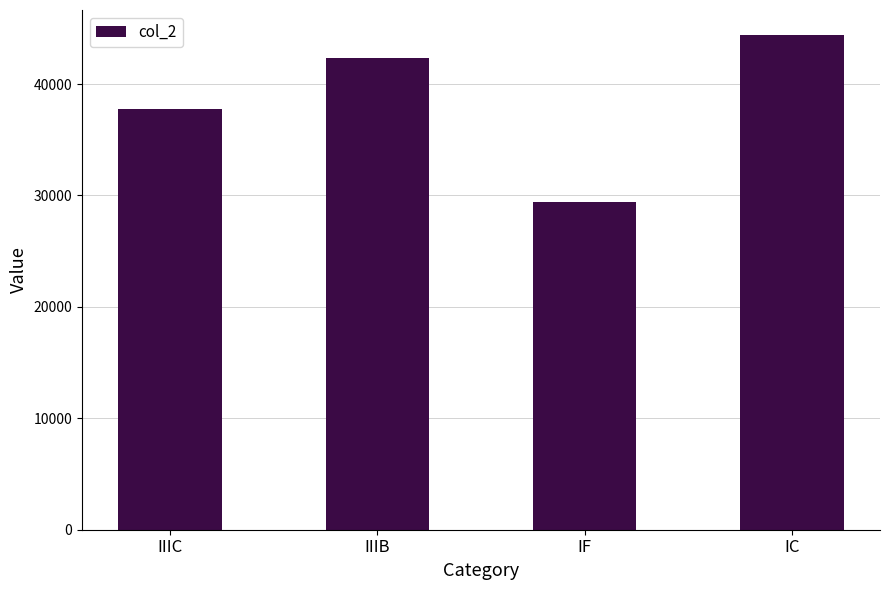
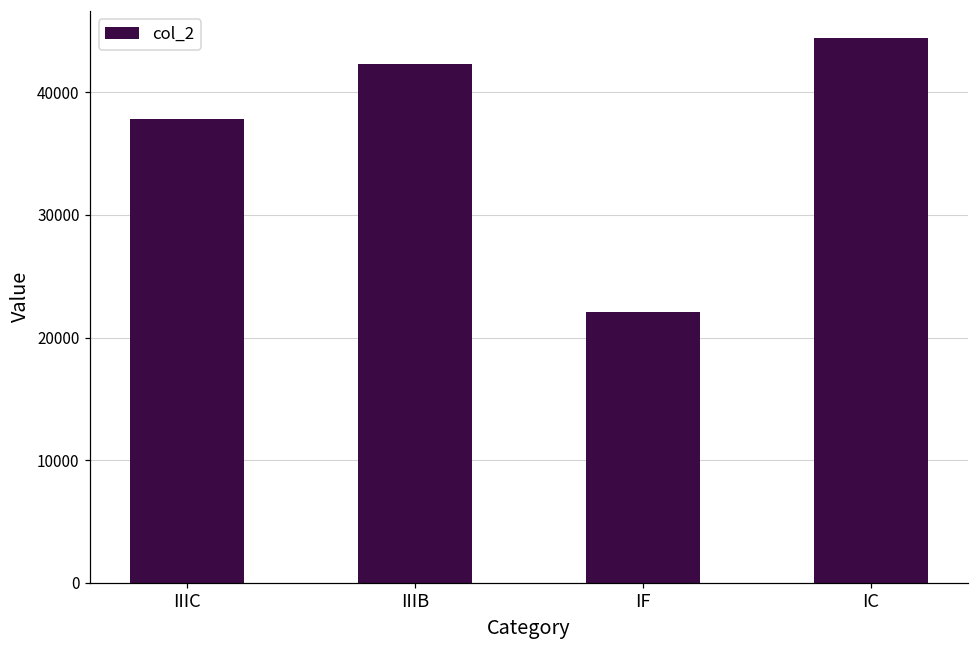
IF: 29400 -> 22100
